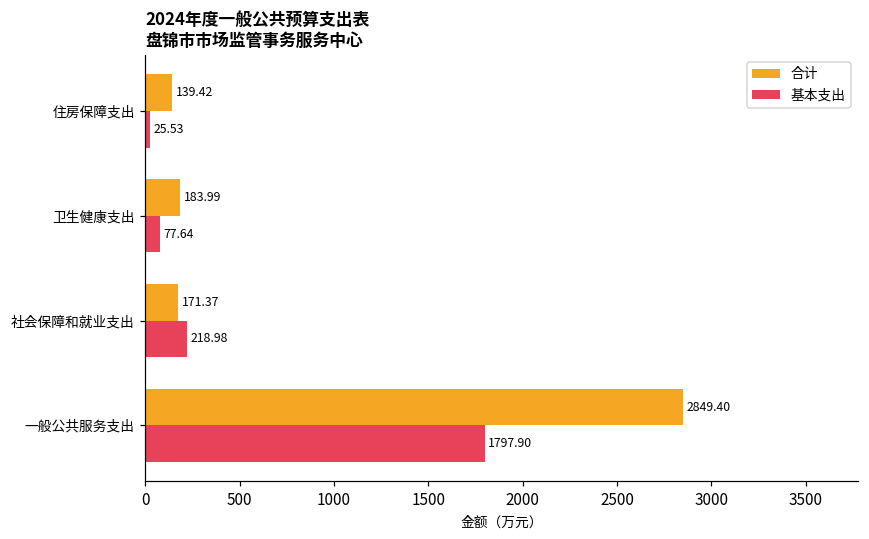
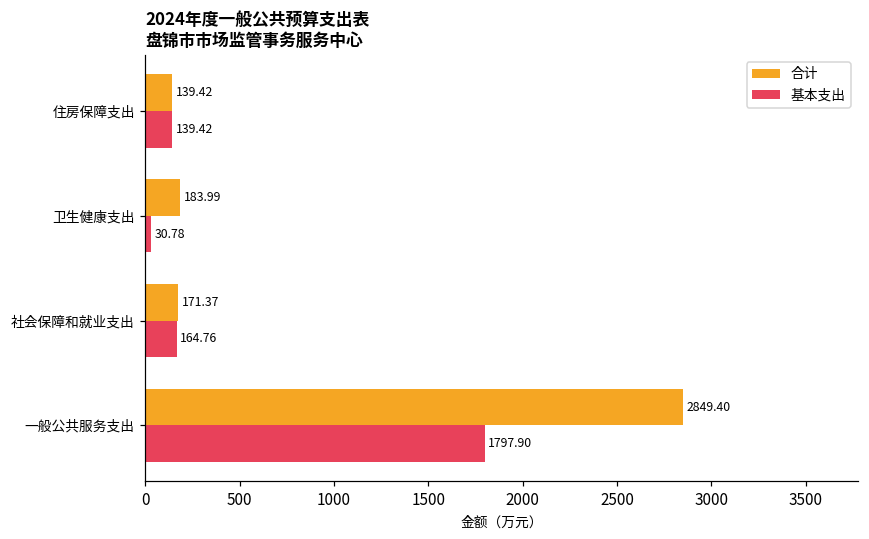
基本支出, 住房保障支出: 25.53 -> 139.42
基本支出, 卫生健康支出: 77.64 -> 30.78
基本支出, 社会保障和就业支出: 218.98 -> 164.76
